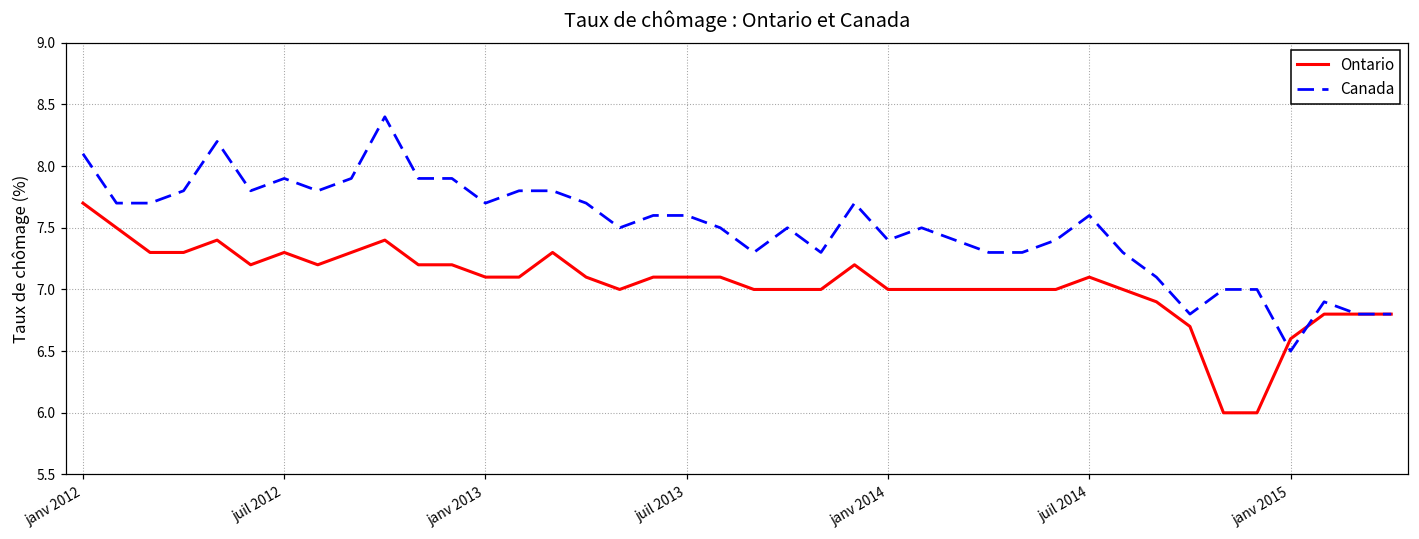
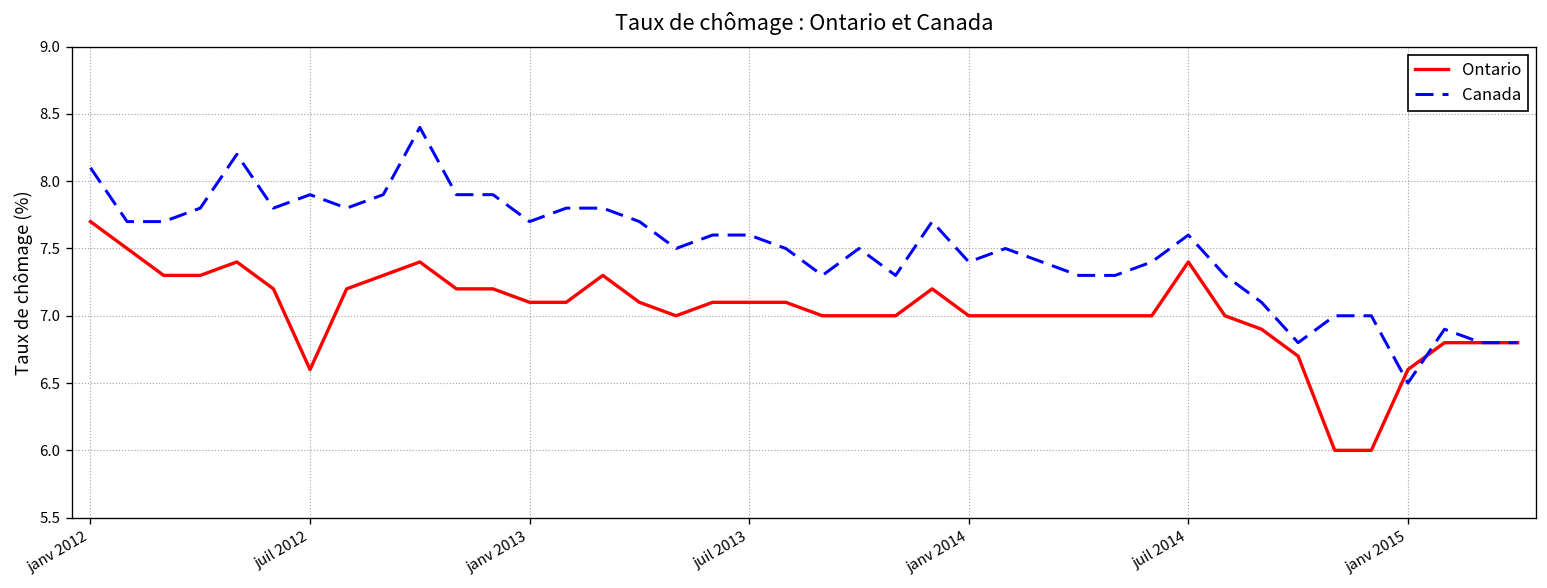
Ontario, juil 2012: 7.3 -> 6.6
Ontario, juil 2014: 7.1 -> 7.4
